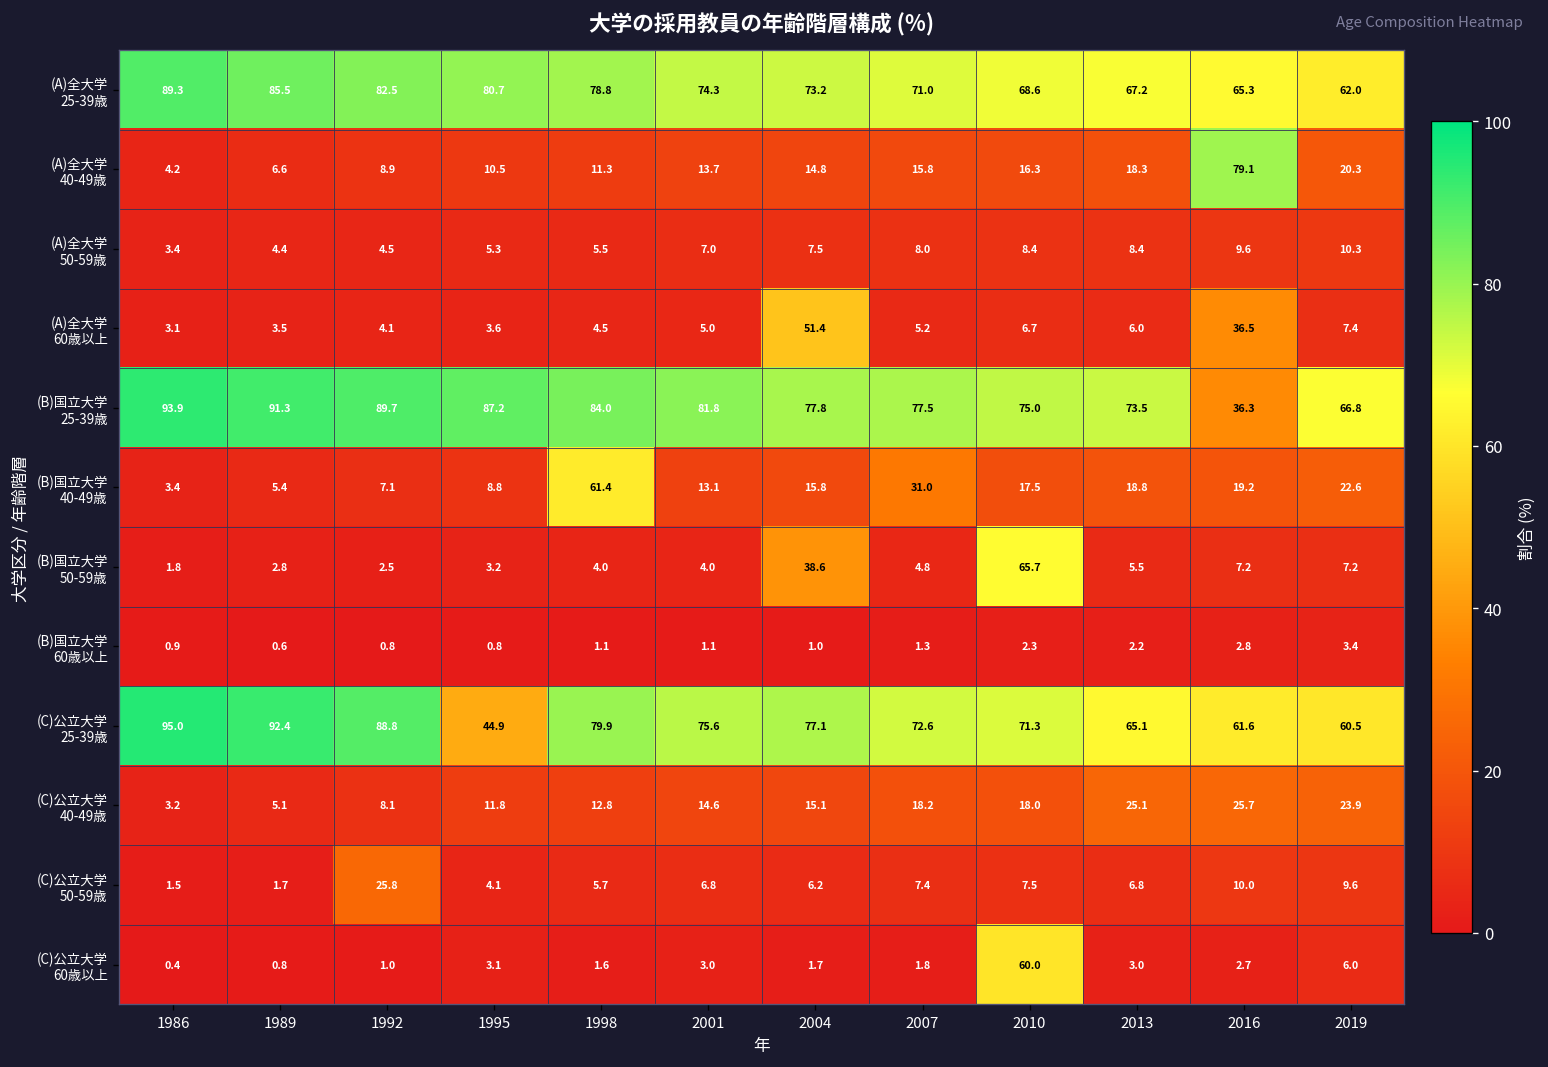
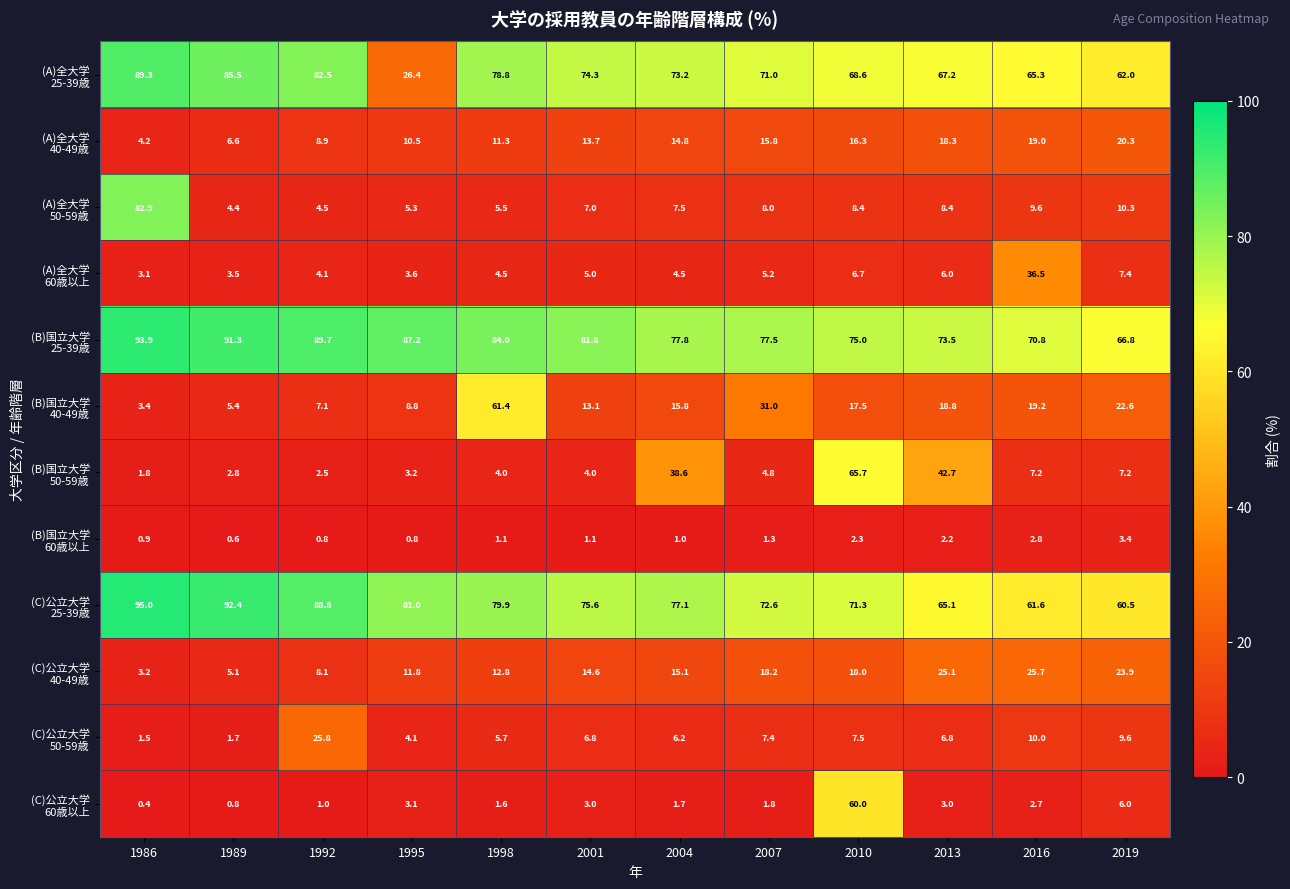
(A)全大学 25-39歳, 1995: 80.7 -> 26.4
(A)全大学 40-49歳, 2016: 79.1 -> 19.0
(A)全大学 50-59歳, 1986: 3.4 -> 82.9
(A)全大学 60歳以上, 2004: 51.4 -> 4.5
(B)国立大学 25-39歳, 2016: 36.3 -> 70.8
(B)国立大学 50-59歳, 2013: 5.5 -> 42.7
(C)公立大学 25-39歳, 1995: 44.9 -> 81.0
